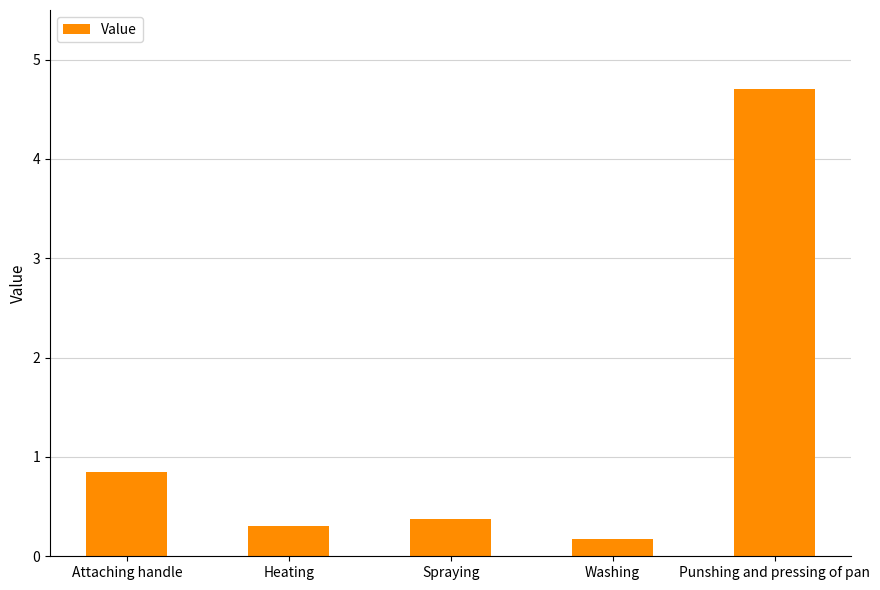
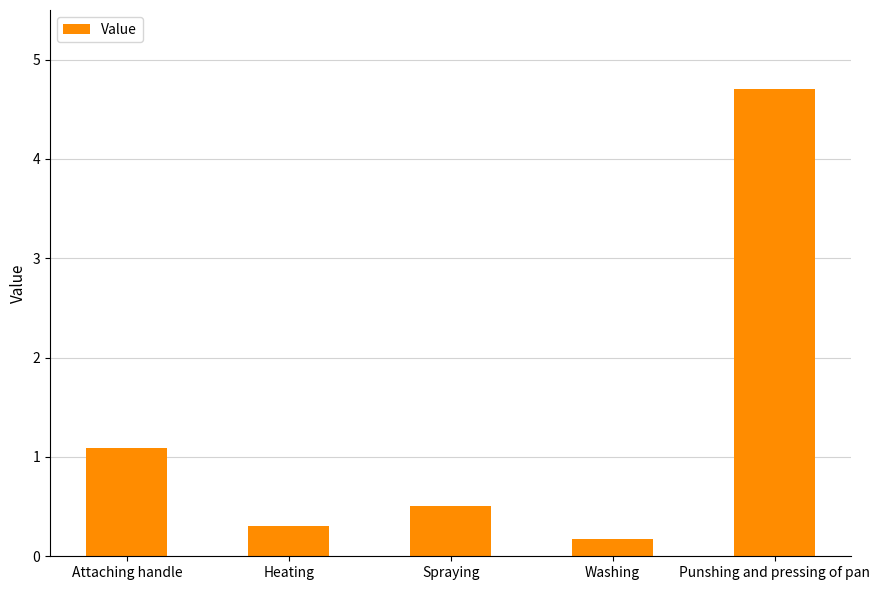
Attaching handle: 0.9 -> 1.1
Spraying: 0.4 -> 0.5
